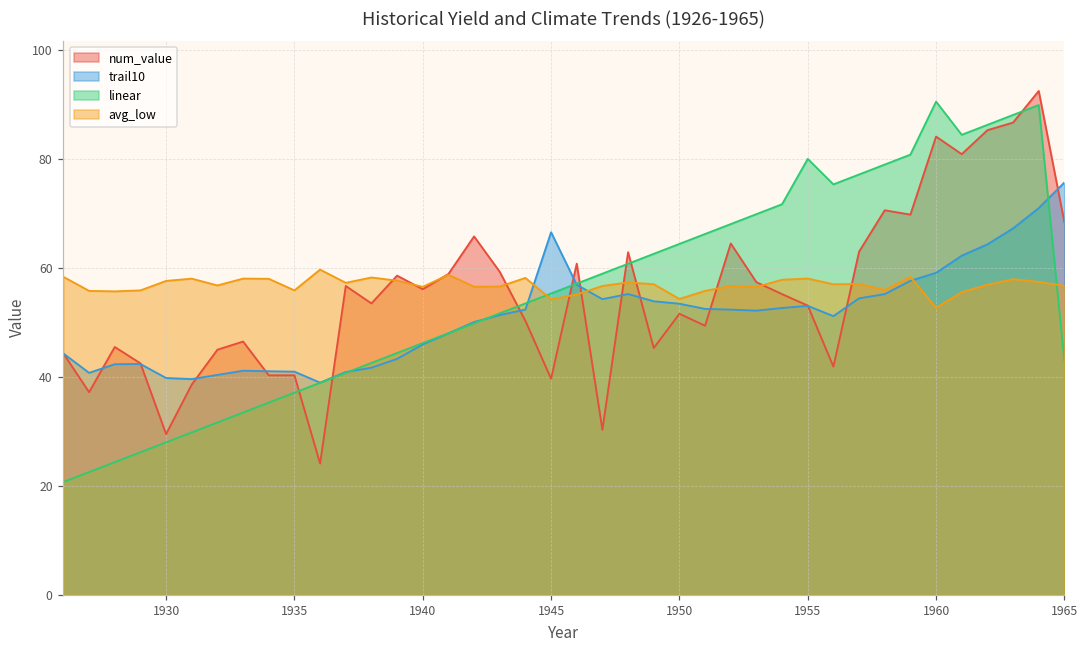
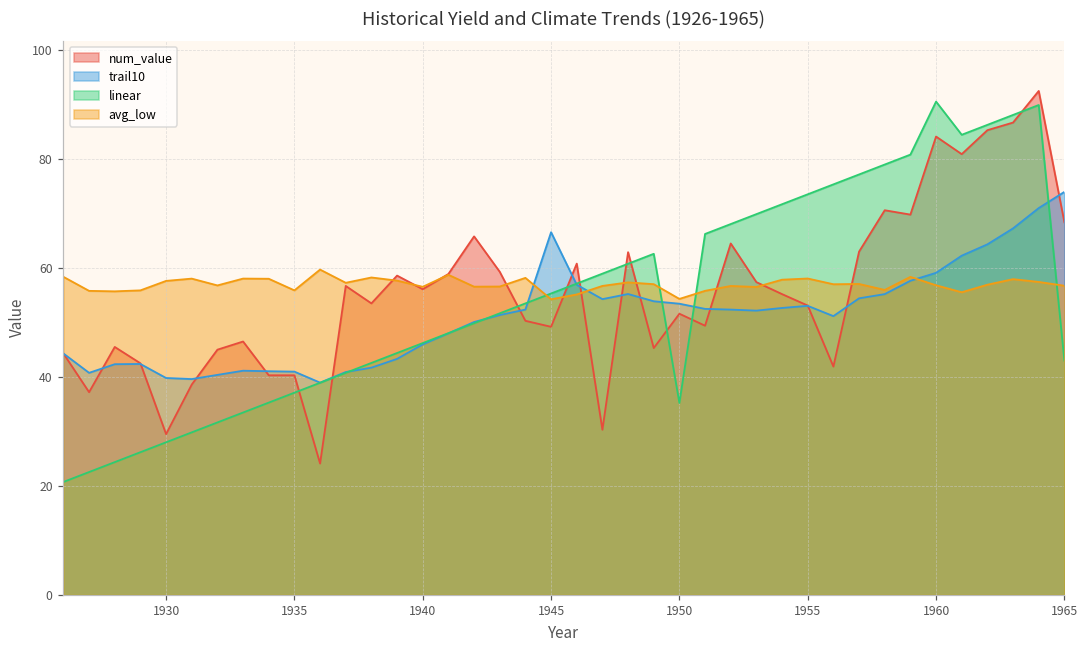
num_value, 1945: 40 -> 49
linear, 1950: 64 -> 35
linear, 1955: 80 -> 74
avg_low, 1960: 53 -> 57
trail10, 1965: 76 -> 74
